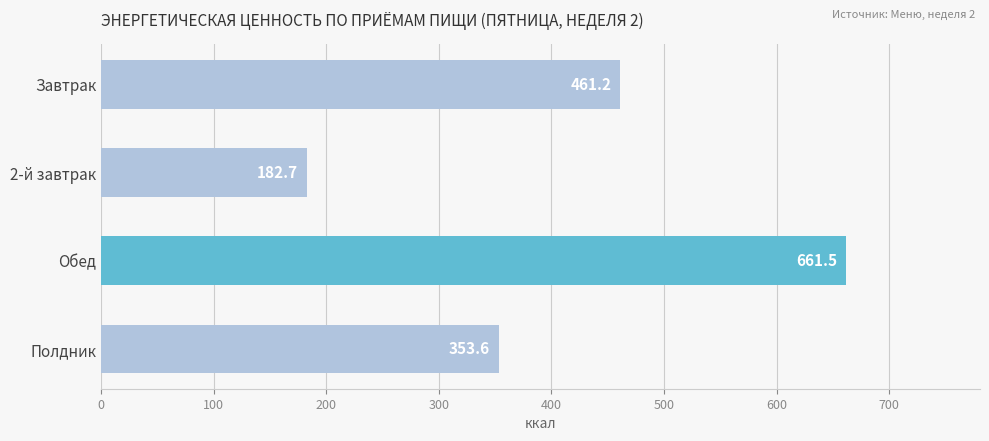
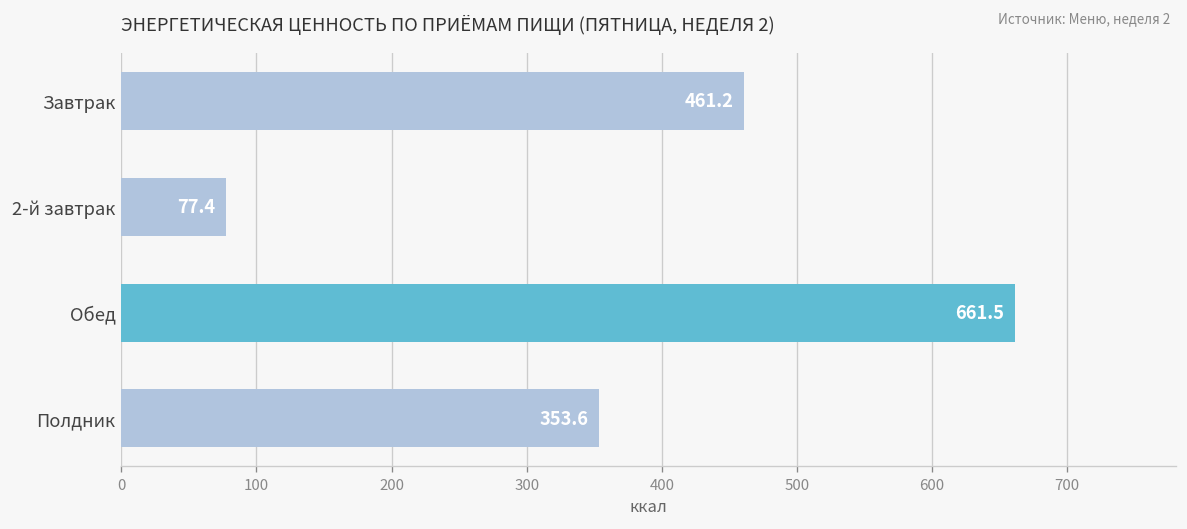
2-й завтрак: 182.7 -> 77.4
